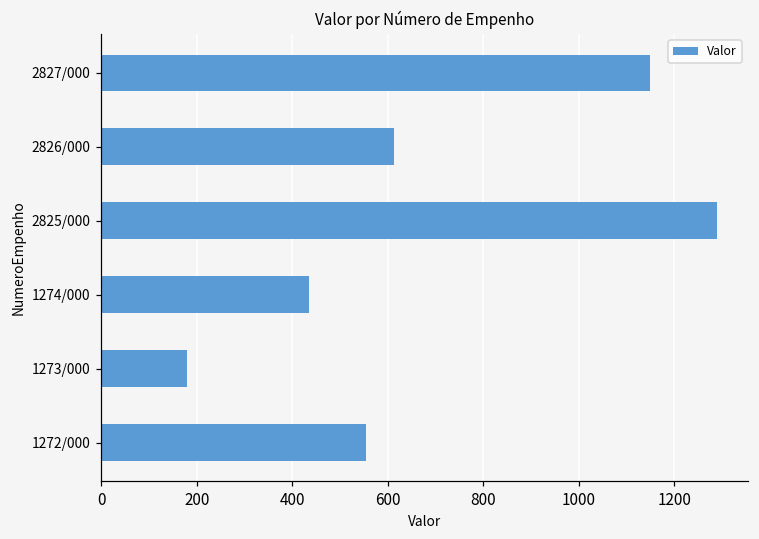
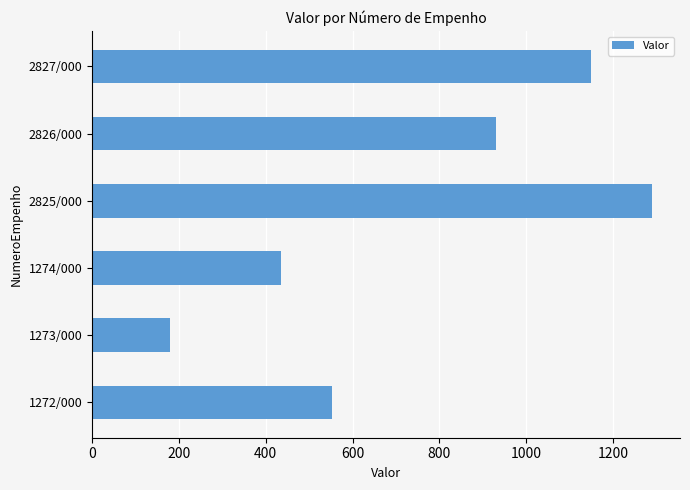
2826/000: 610 -> 930
